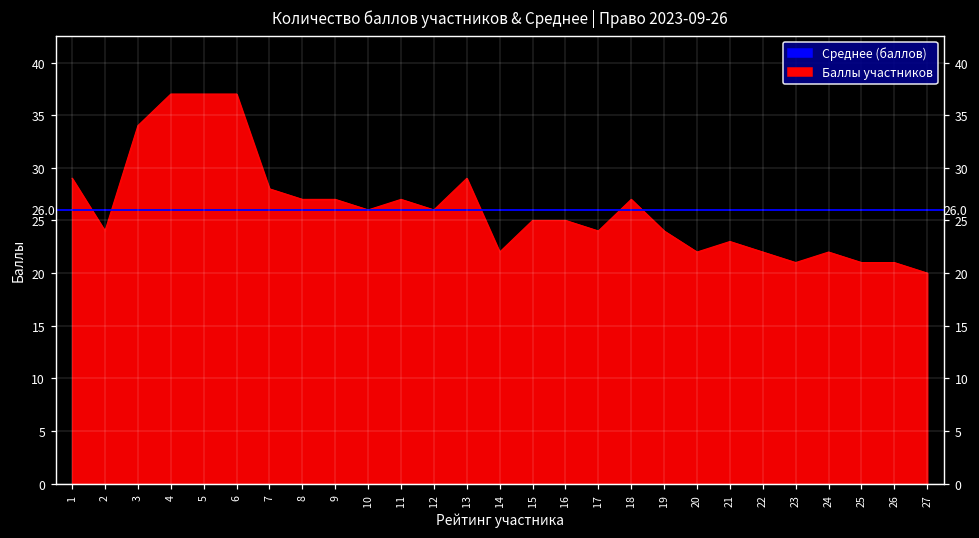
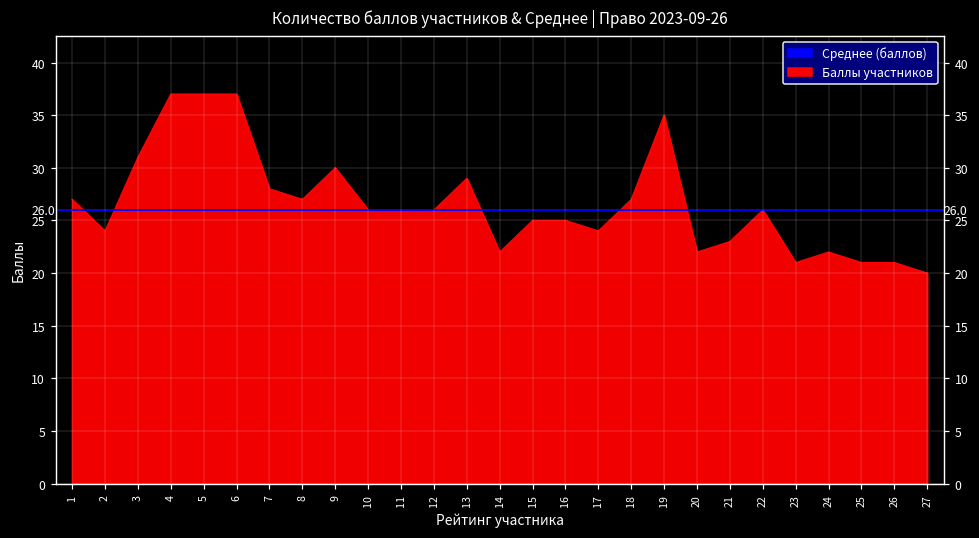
1: 29 -> 27
3: 34 -> 31
9: 27 -> 30
11: 27 -> 26
19: 24 -> 35
22: 22 -> 26
